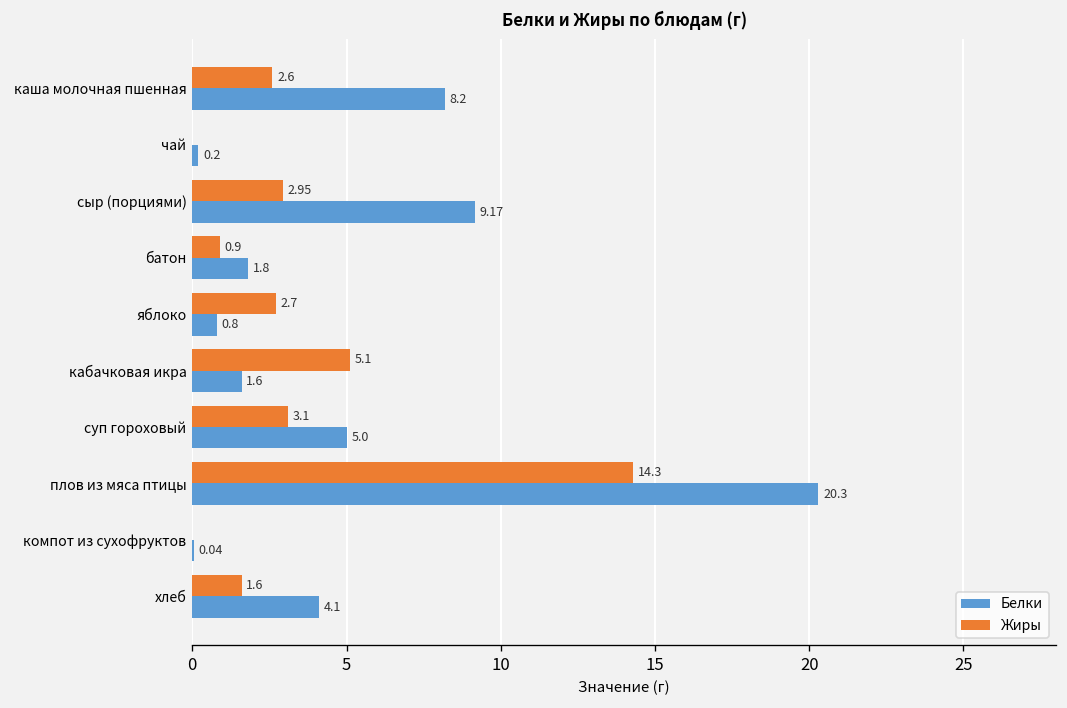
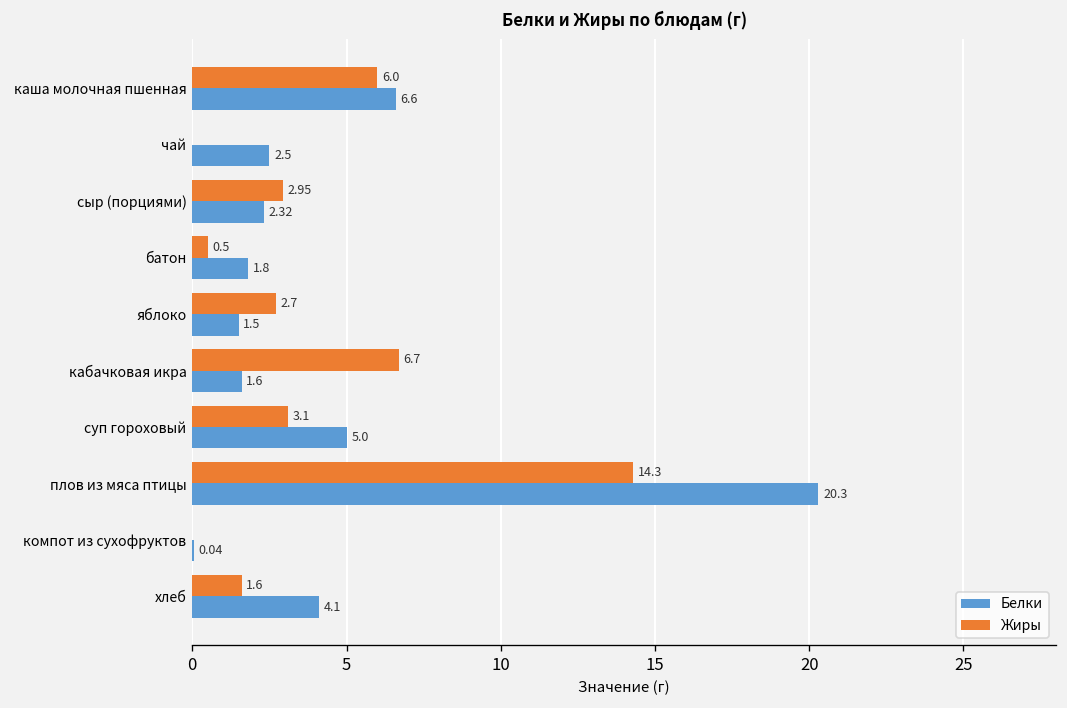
Жиры, каша молочная пшенная: 2.6 -> 6.0
Белки, каша молочная пшенная: 8.2 -> 6.6
Белки, чай: 0.2 -> 2.5
Белки, сыр (порциями): 9.17 -> 2.32
Жиры, батон: 0.9 -> 0.5
Белки, яблоко: 0.8 -> 1.5
Жиры, кабачковая икра: 5.1 -> 6.7
